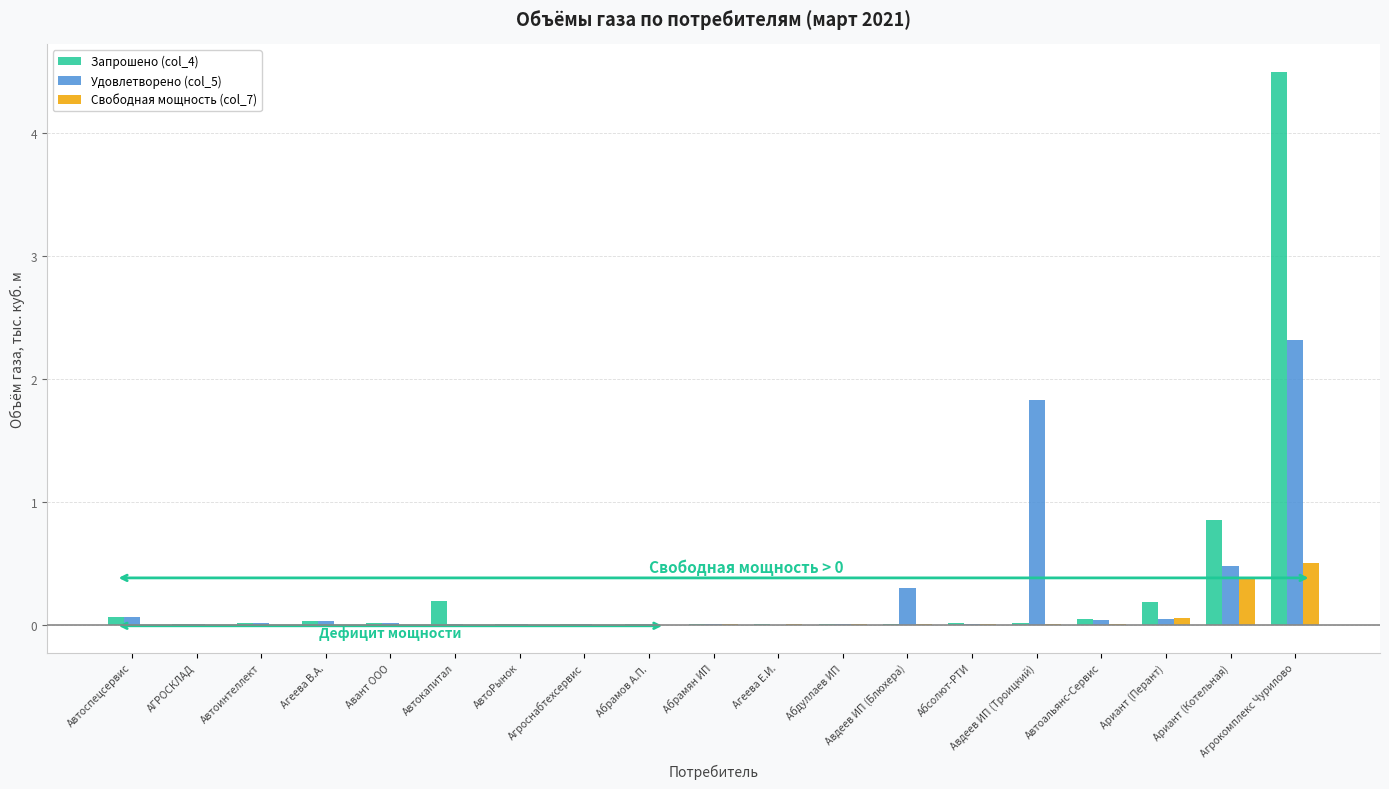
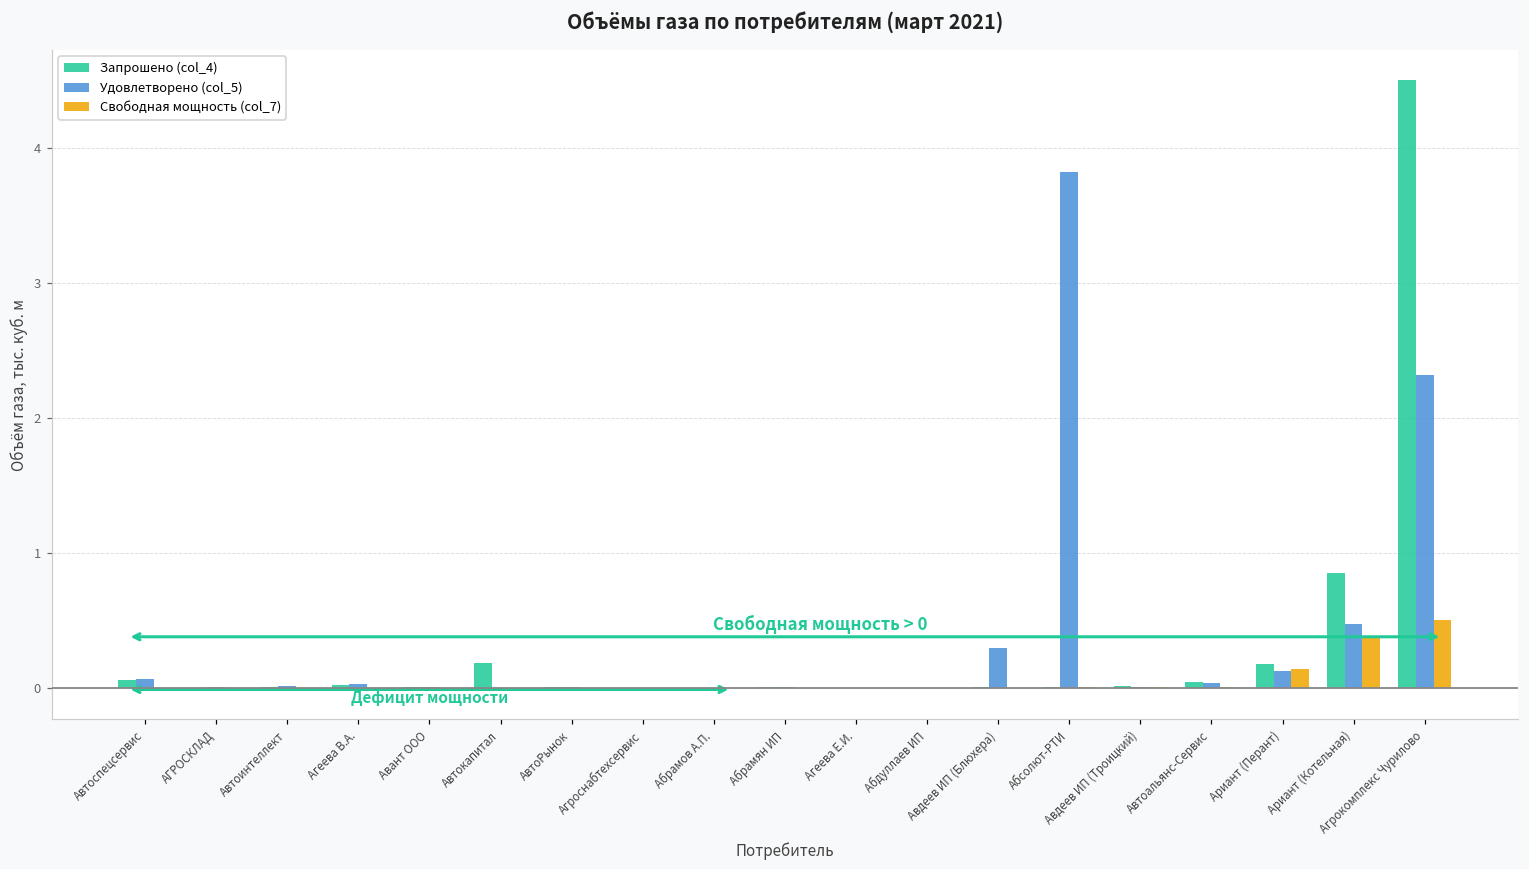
Удовлетворено (col_5), Абсолют-РТИ: 0.01 -> 3.82
Удовлетворено (col_5), Авдеев ИП (Троицкий): 1.83 -> 0.01
Удовлетворено (col_5), Ариант (Перант): 0.05 -> 0.12
Свободная мощность (col_7), Ариант (Перант): 0.06 -> 0.14
